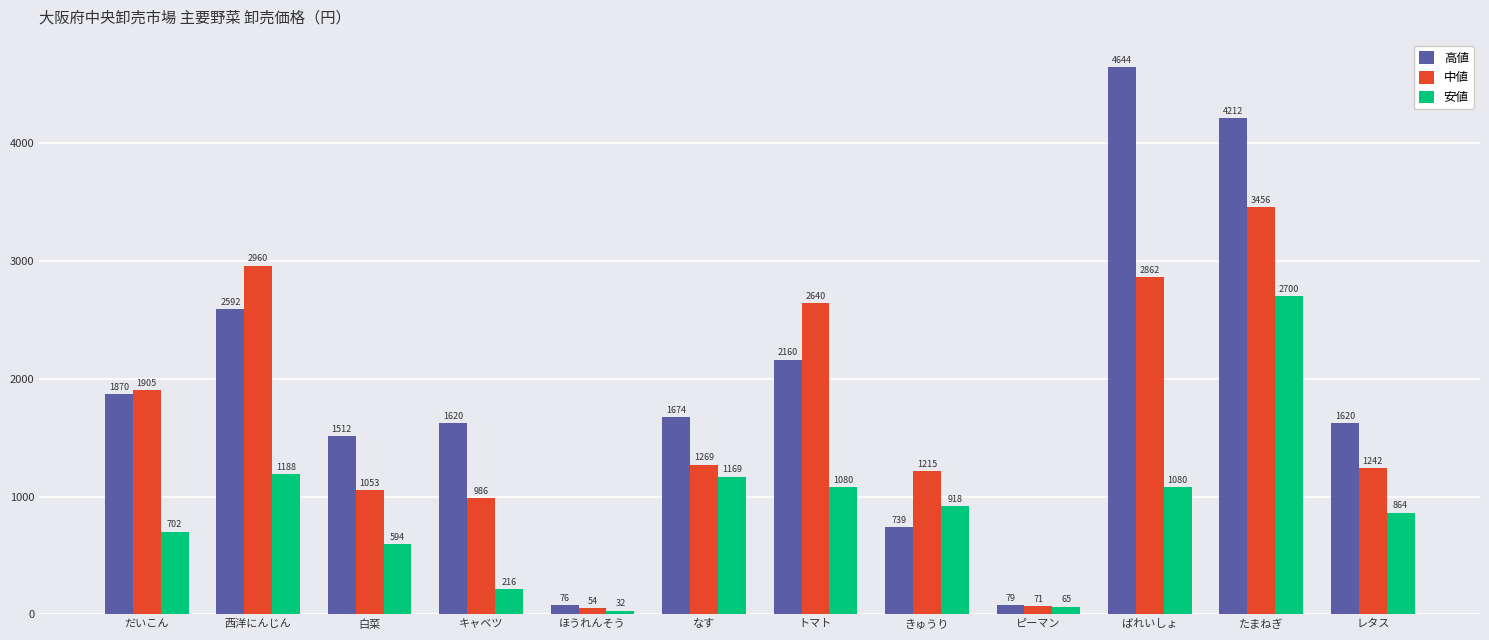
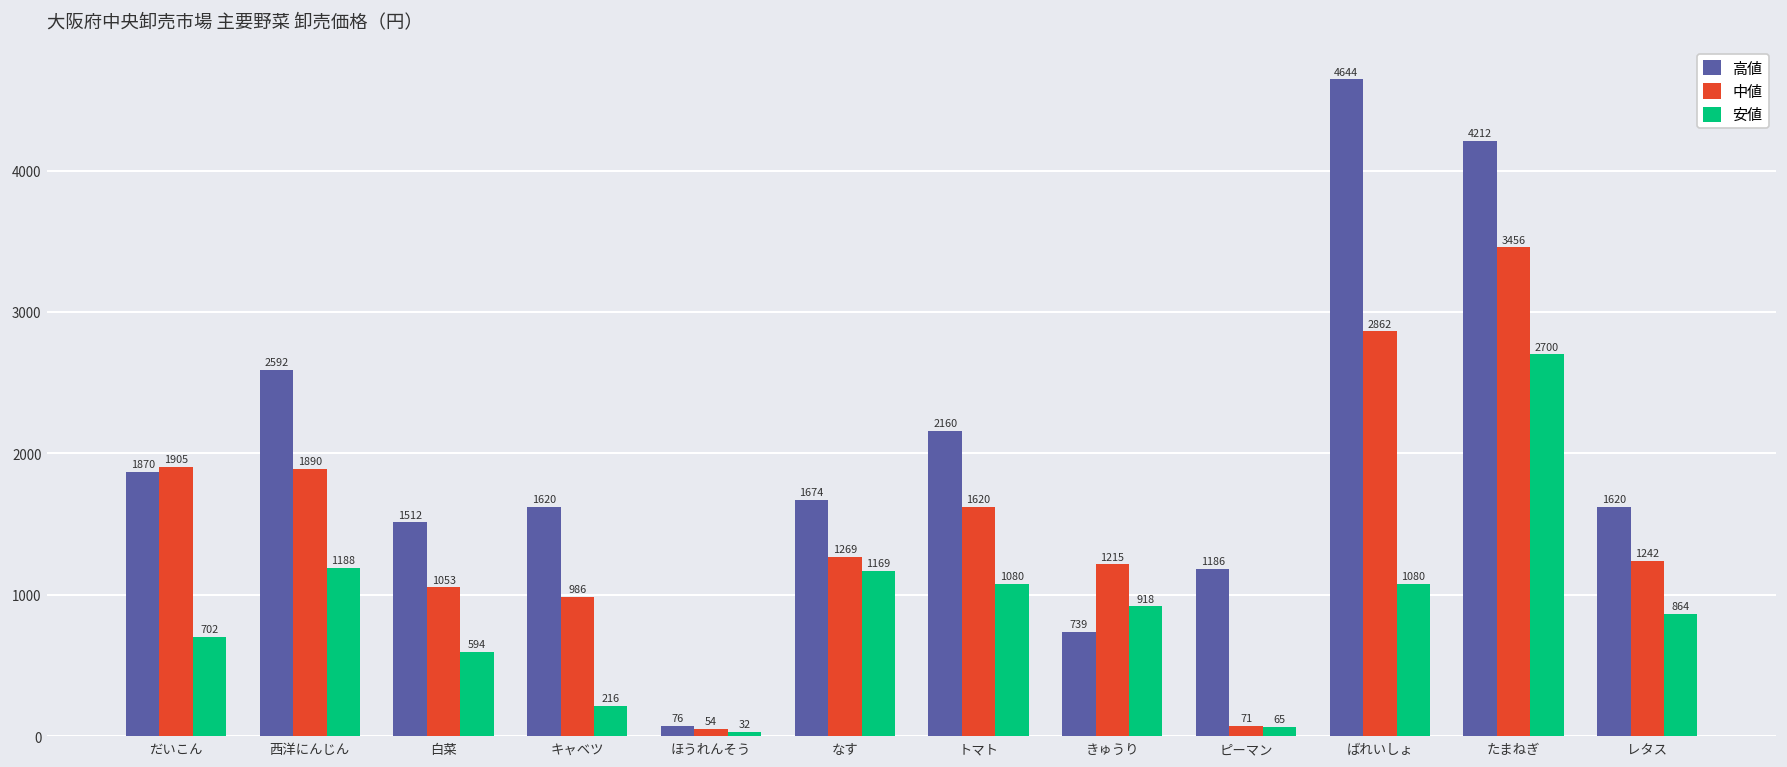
中値, 西洋にんじん: 2960 -> 1890
中値, トマト: 2640 -> 1620
高値, ピーマン: 79 -> 1186
